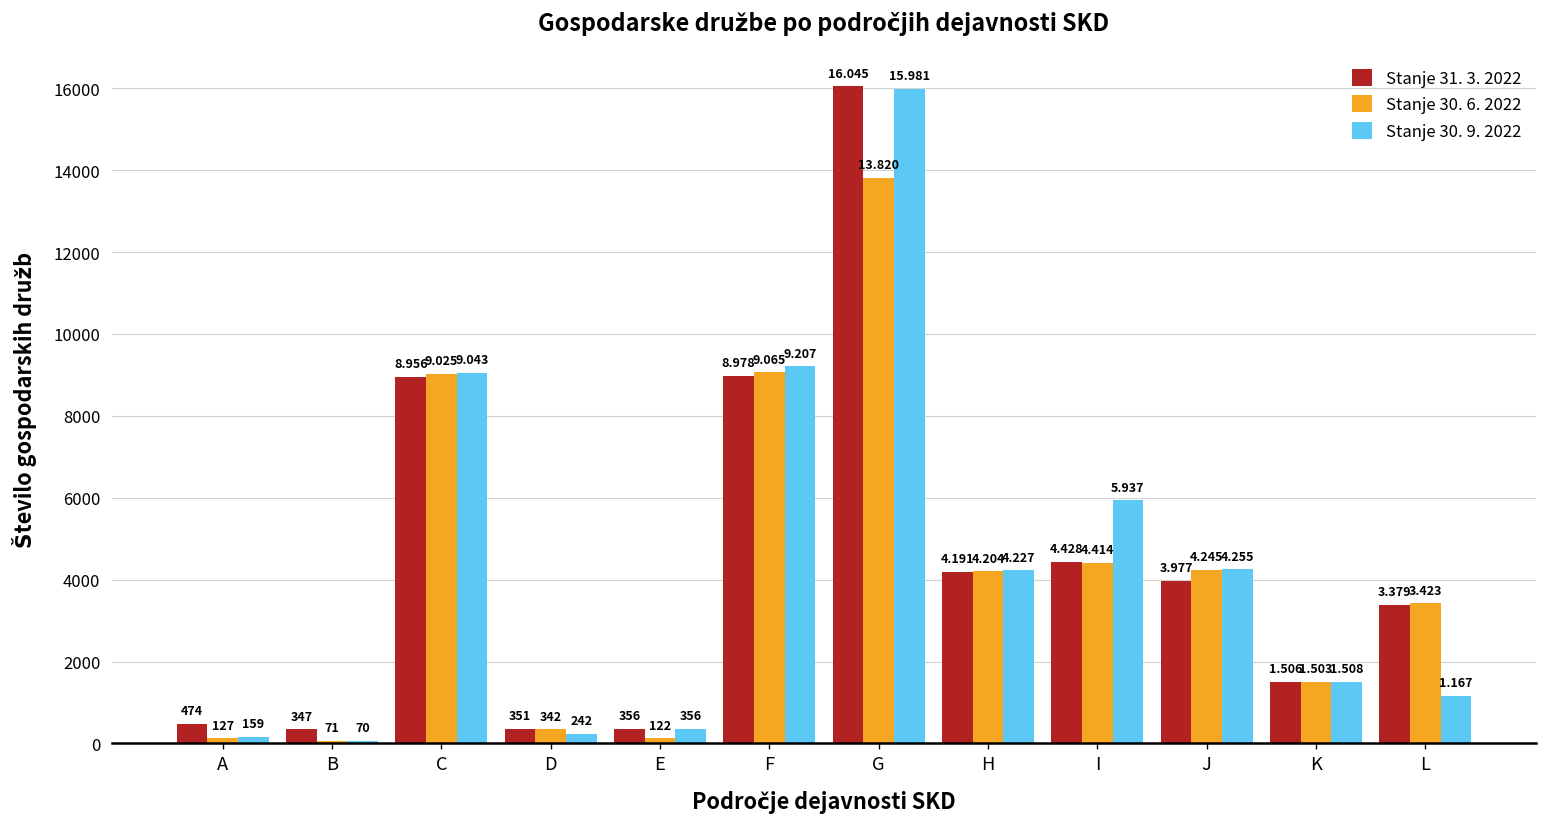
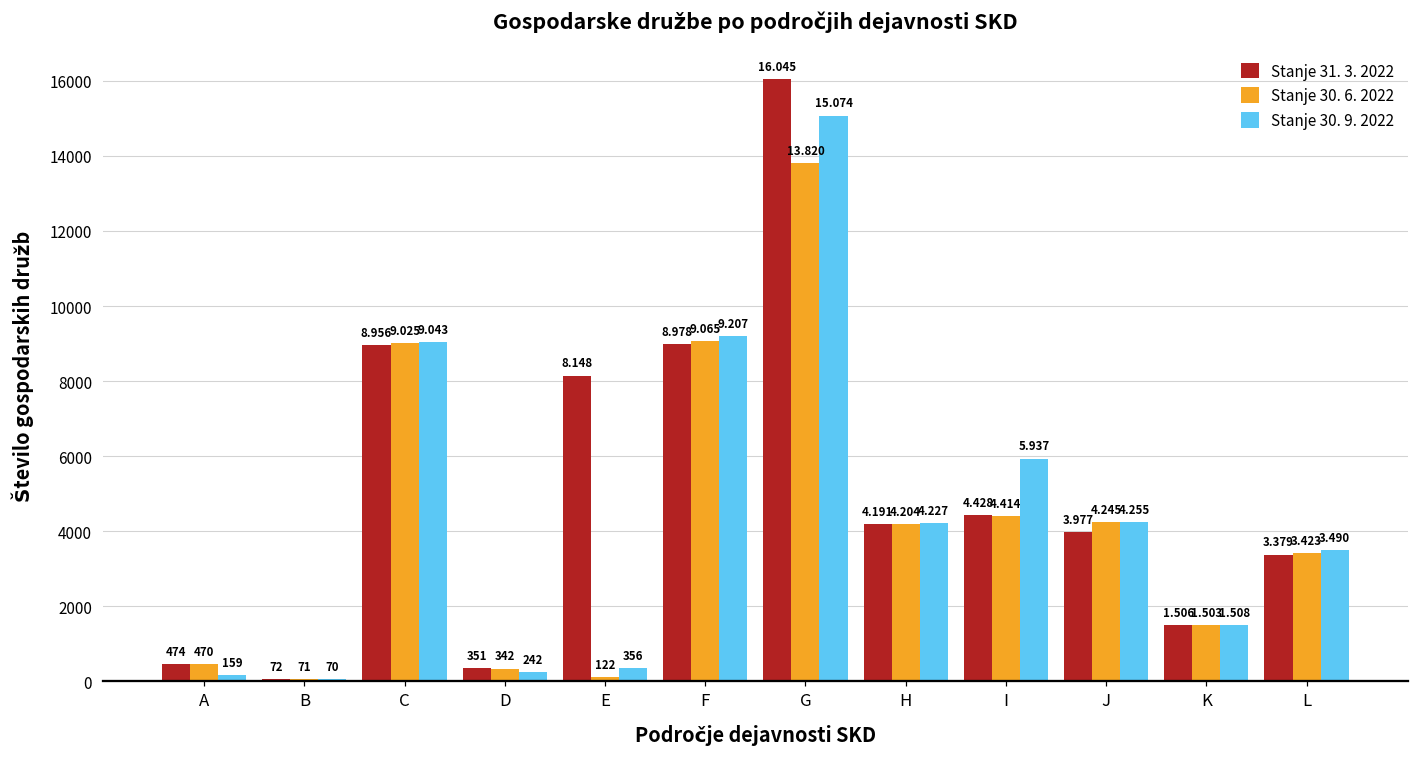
Stanje 30. 6. 2022, A: 127 -> 470
Stanje 31. 3. 2022, B: 347 -> 72
Stanje 31. 3. 2022, E: 356 -> 8.148
Stanje 30. 9. 2022, G: 15.981 -> 15.074
Stanje 30. 9. 2022, L: 1.167 -> 3.490
